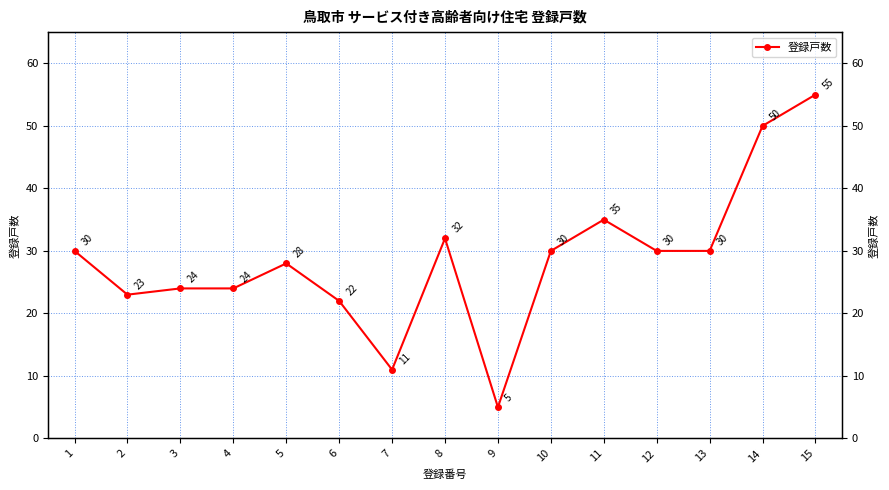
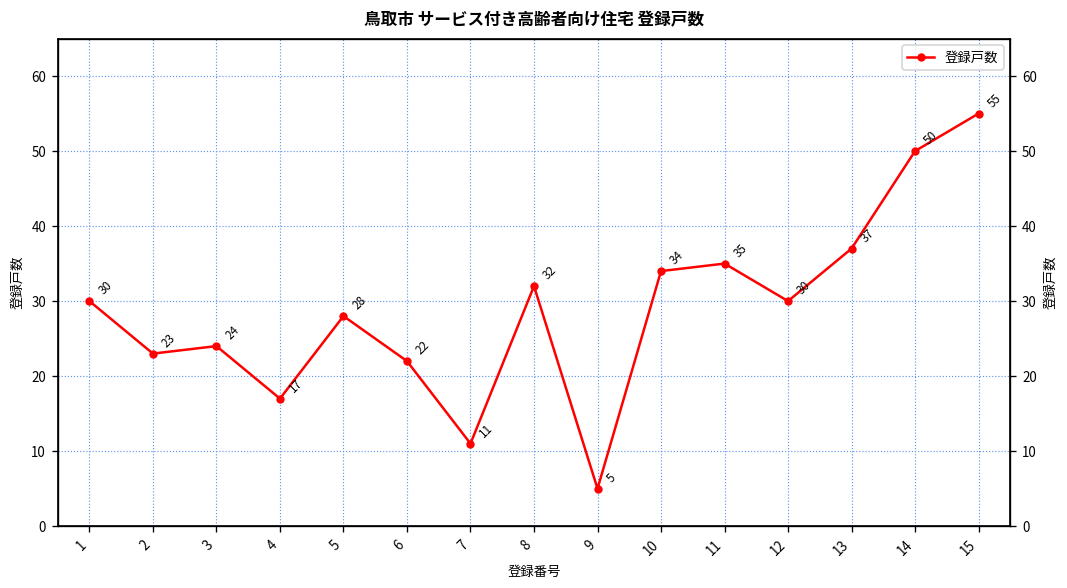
4: 24 -> 17
10: 30 -> 34
13: 30 -> 37
